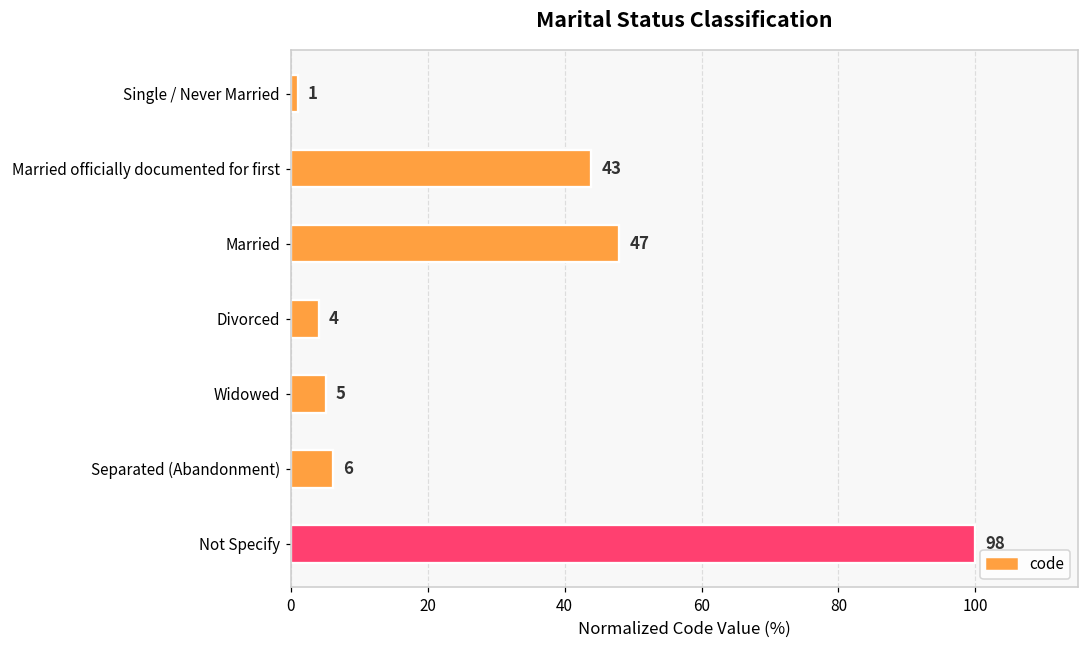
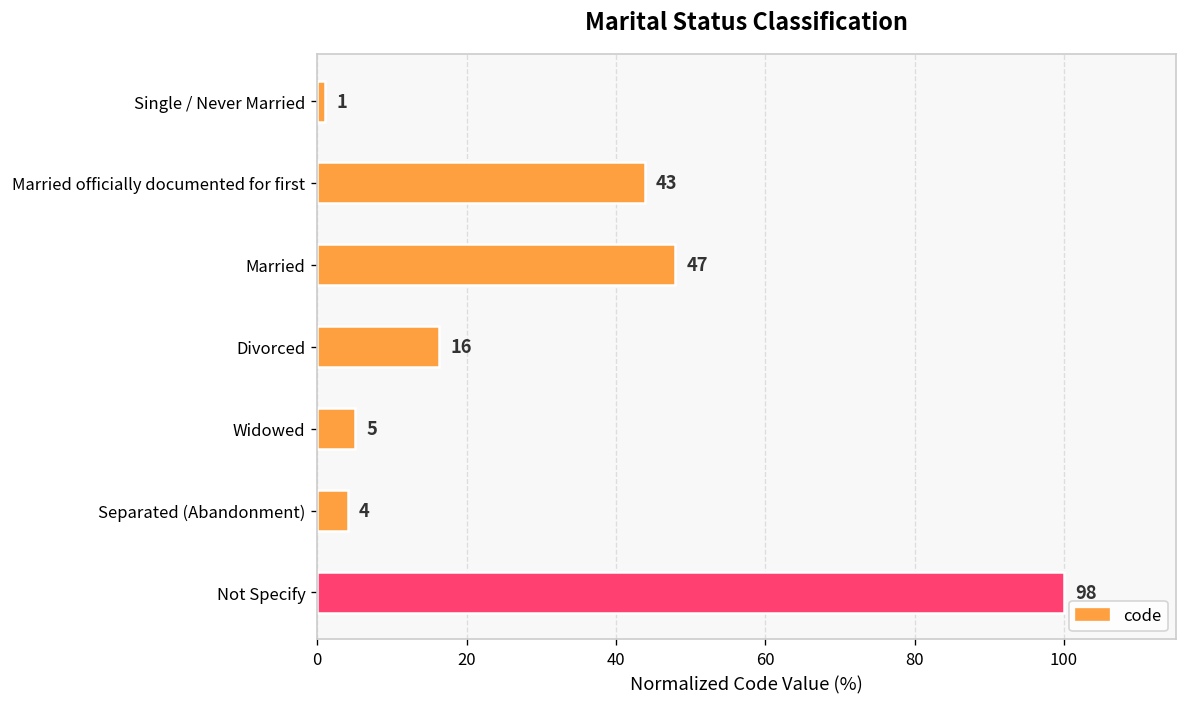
Divorced: 4 -> 16
Separated (Abandonment): 6 -> 4
